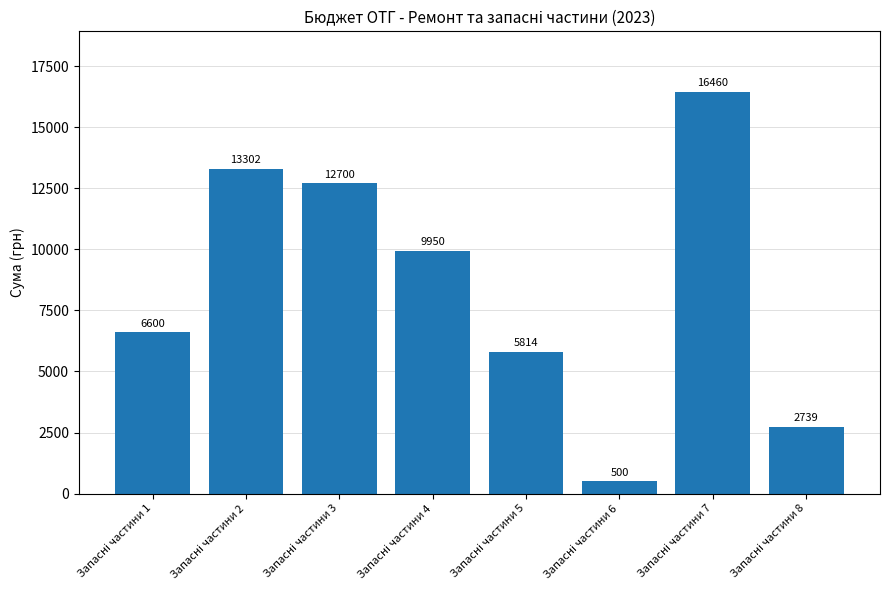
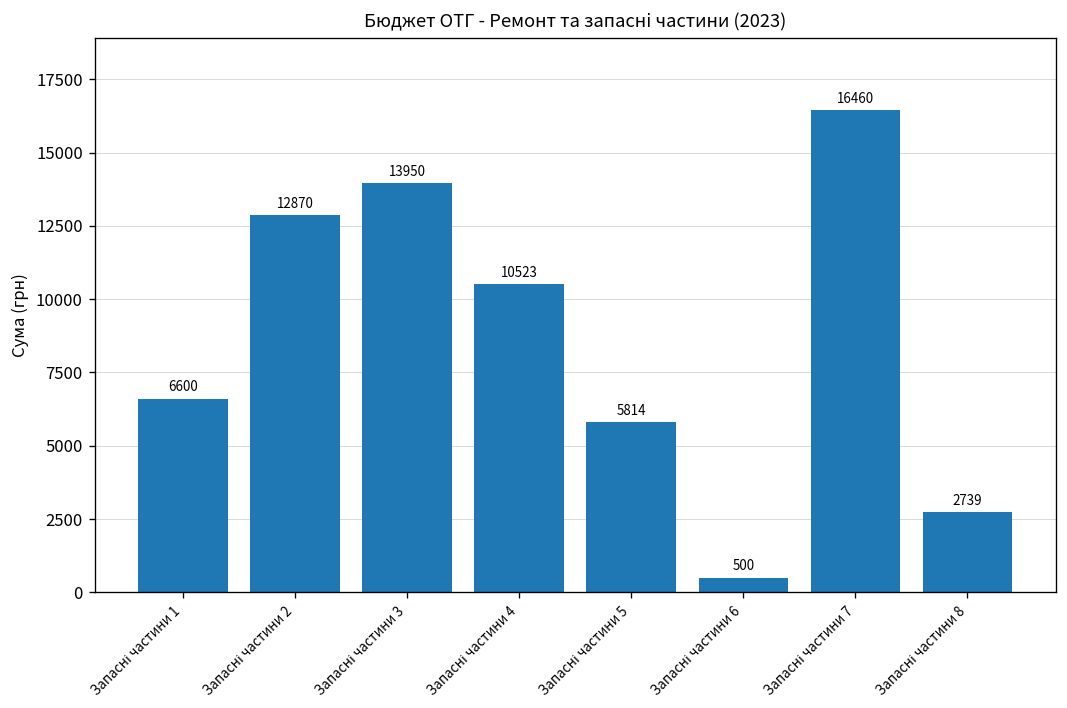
Запасні частини 2: 13302 -> 12870
Запасні частини 3: 12700 -> 13950
Запасні частини 4: 9950 -> 10523
